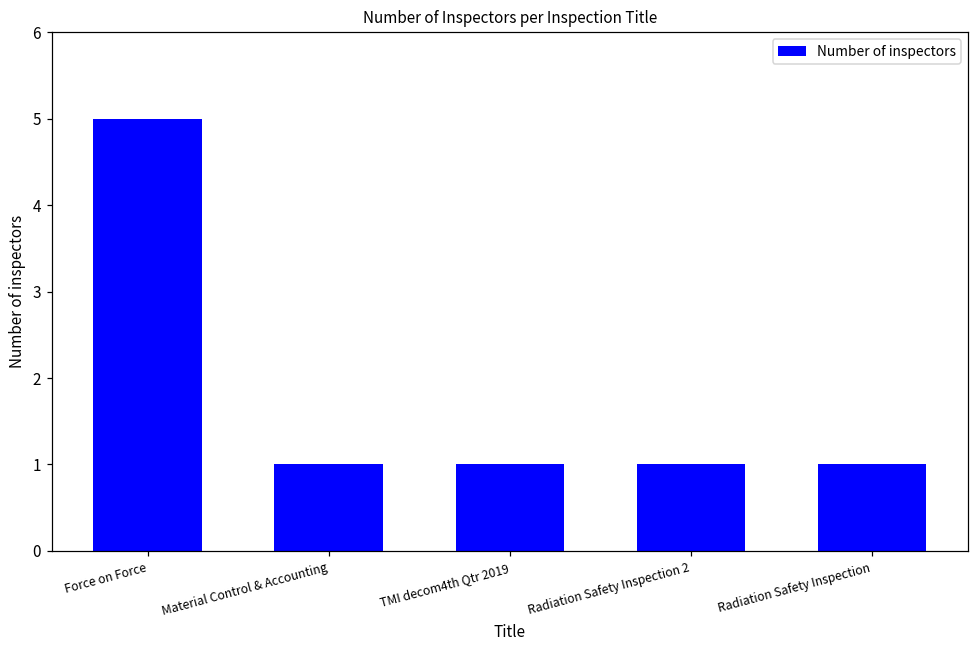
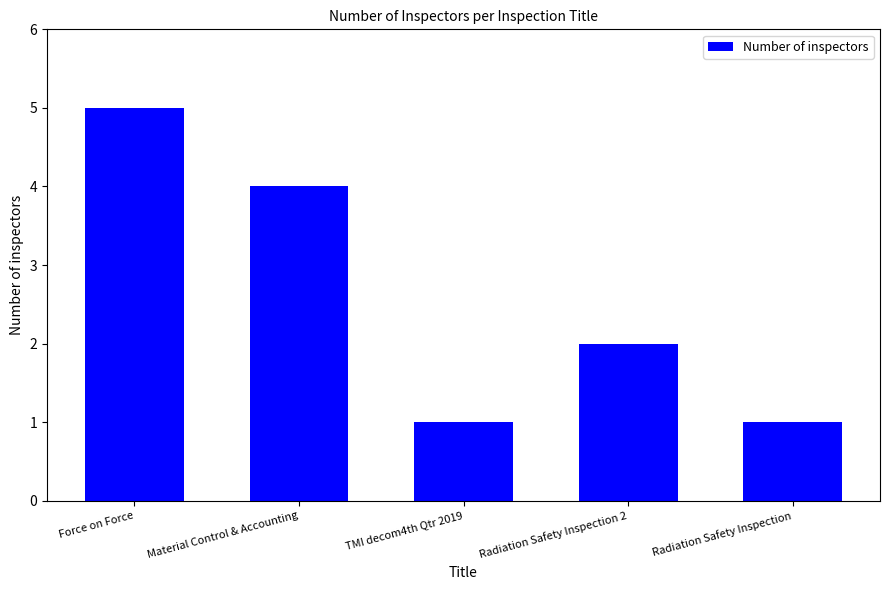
Material Control & Accounting: 1 -> 4
Radiation Safety Inspection 2: 1 -> 2
